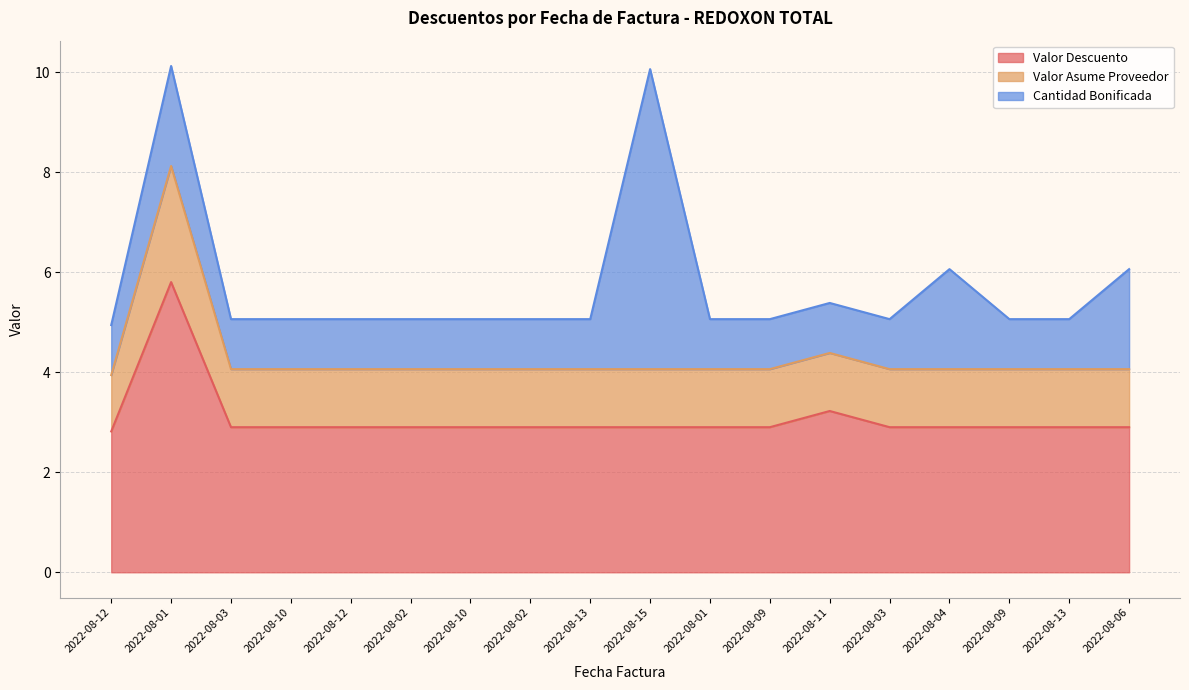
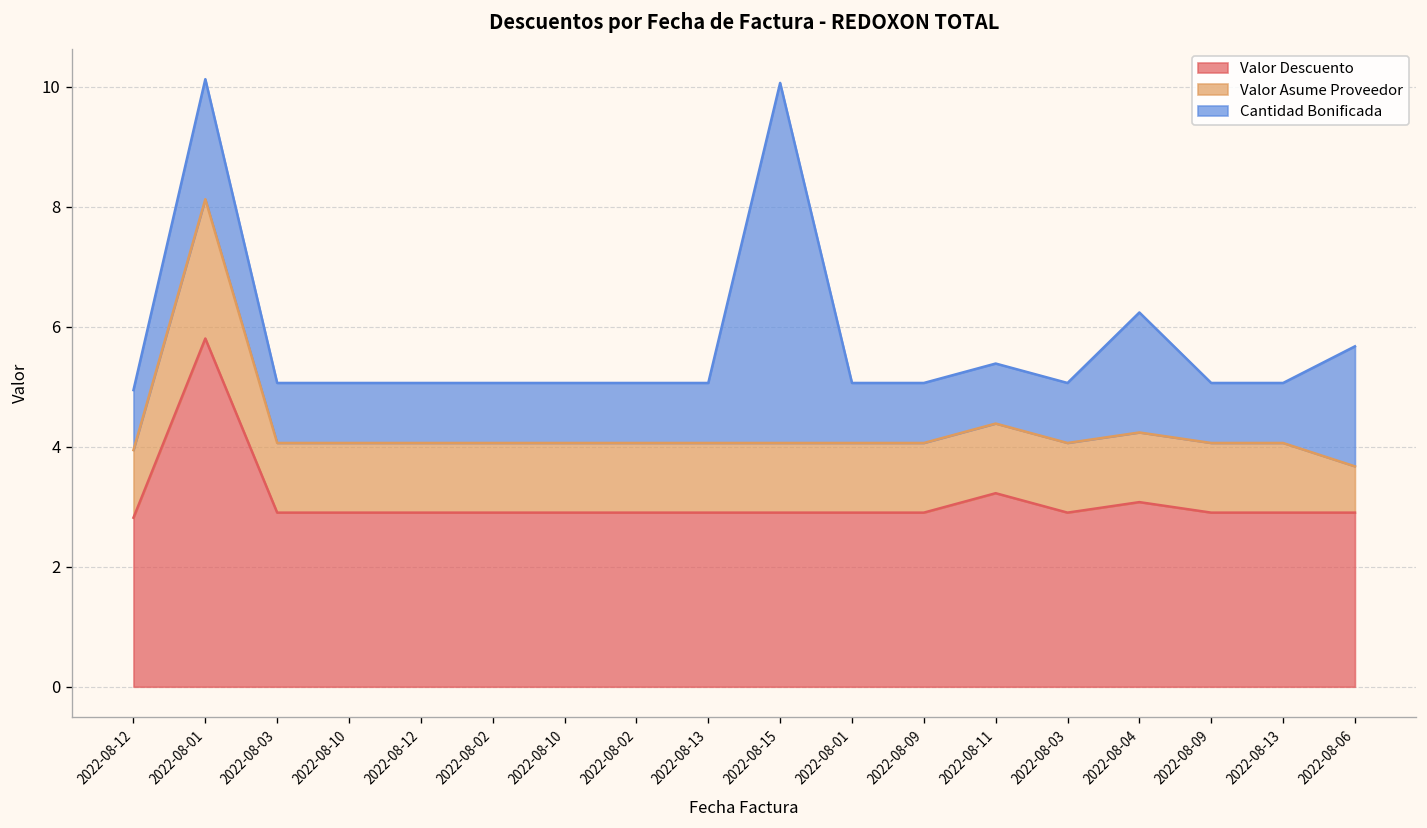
Valor Descuento, 2022-08-04: 2.9 -> 3.1
Valor Asume Proveedor, 2022-08-06: 1.2 -> 0.8
